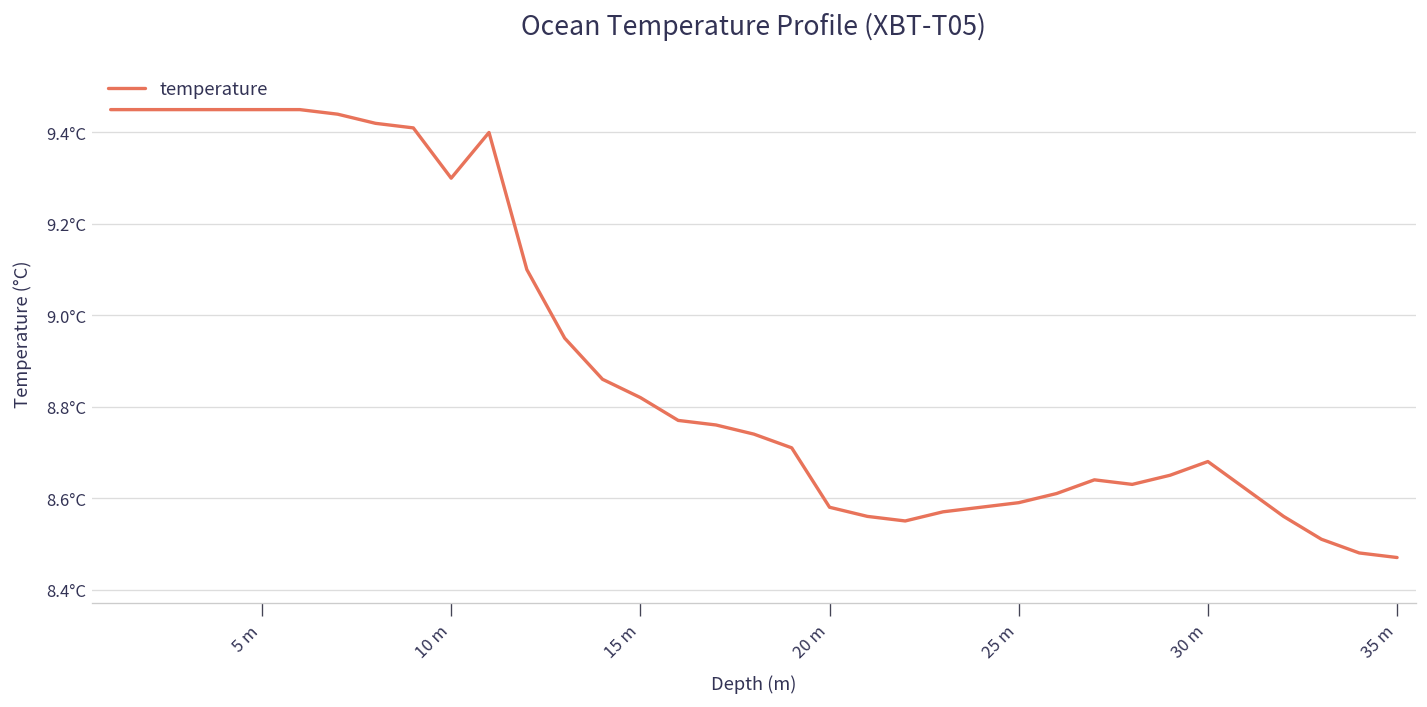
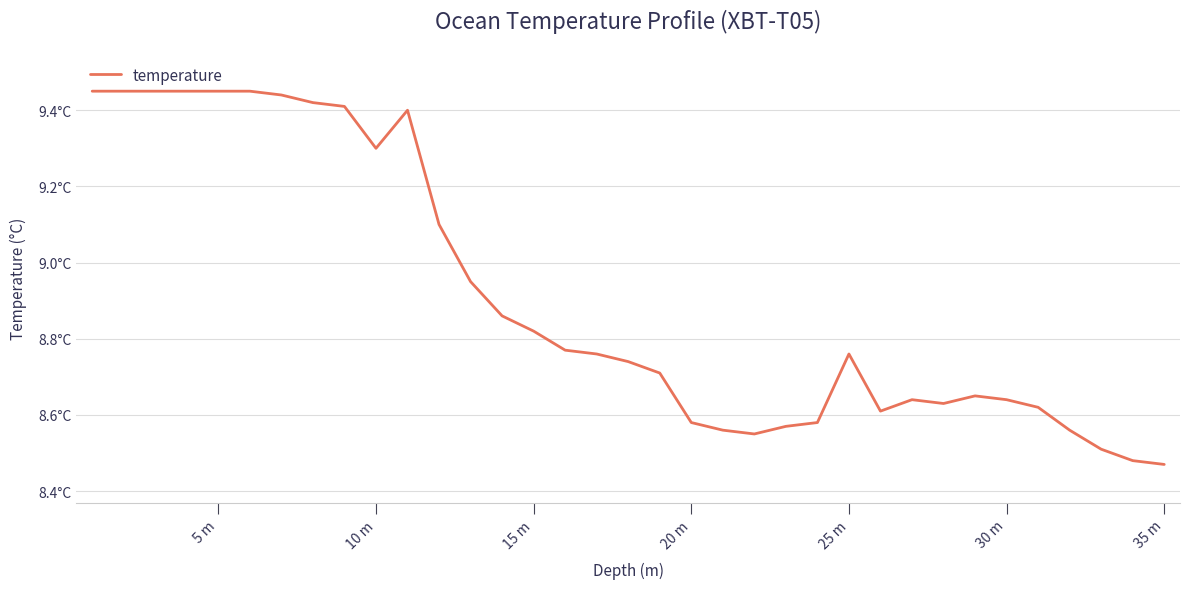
25 m: 8.59°C -> 8.76°C
30 m: 8.68°C -> 8.64°C
